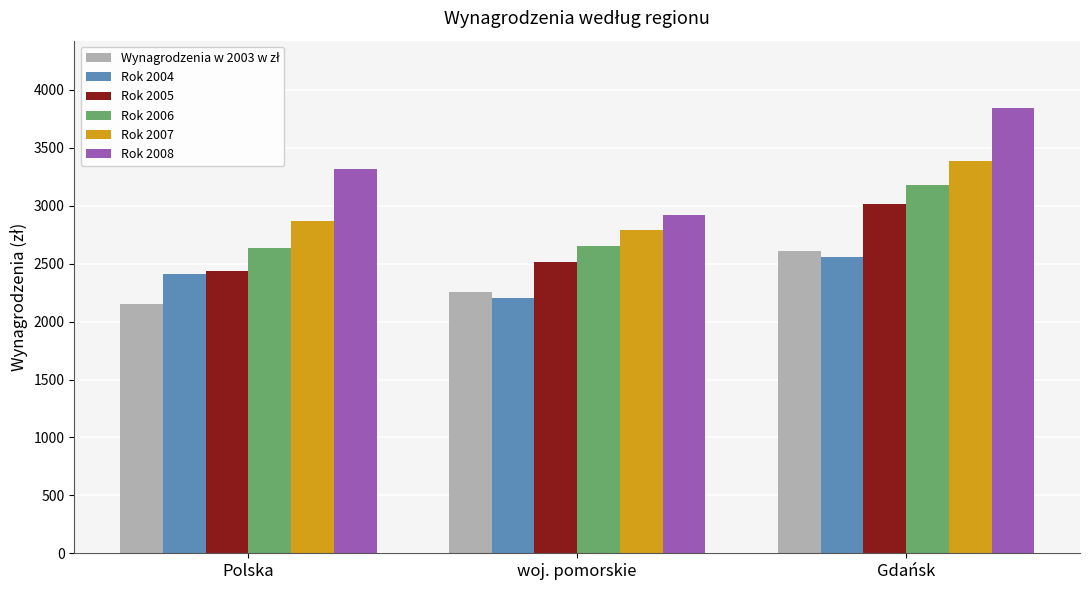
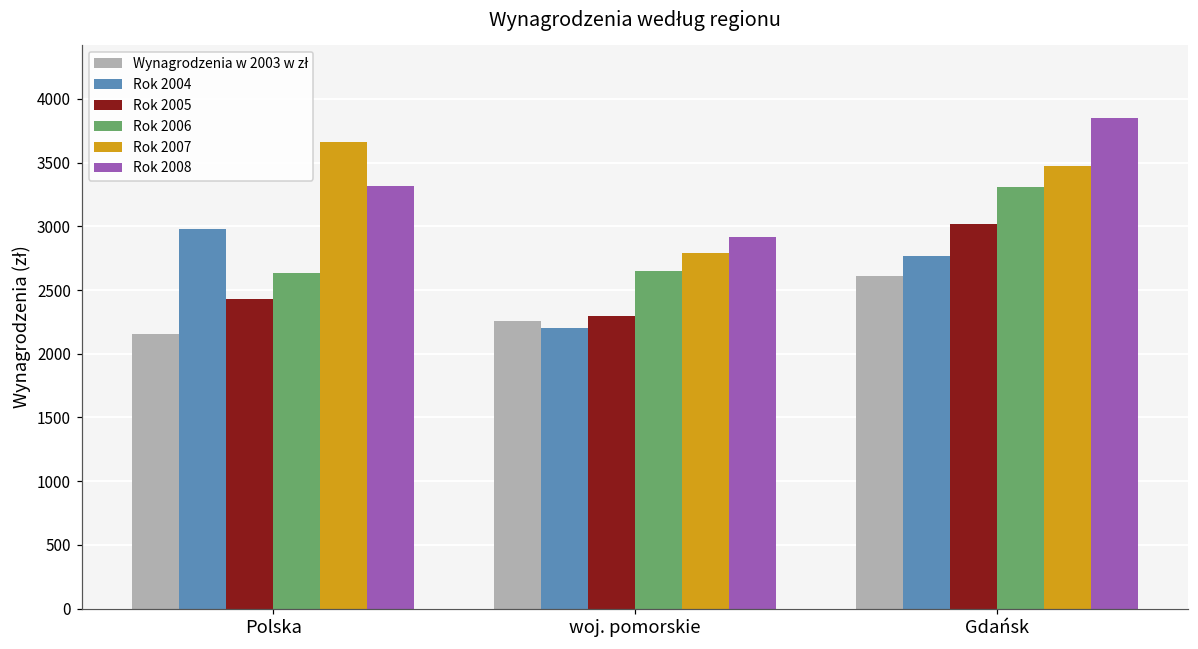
Rok 2004, Polska: 2410 -> 2980
Rok 2007, Polska: 2870 -> 3660
Rok 2005, woj. pomorskie: 2510 -> 2290
Rok 2004, Gdańsk: 2560 -> 2770
Rok 2006, Gdańsk: 3180 -> 3310
Rok 2007, Gdańsk: 3390 -> 3470
